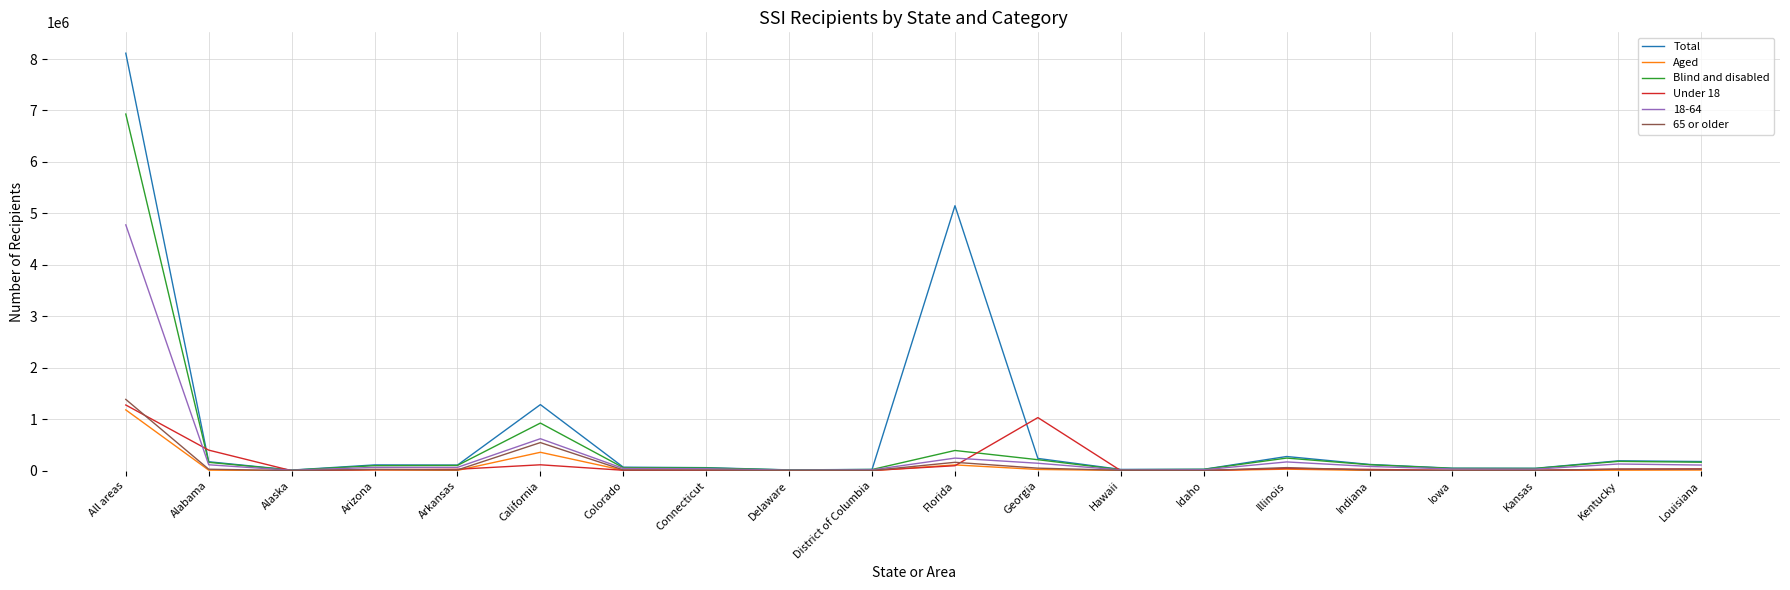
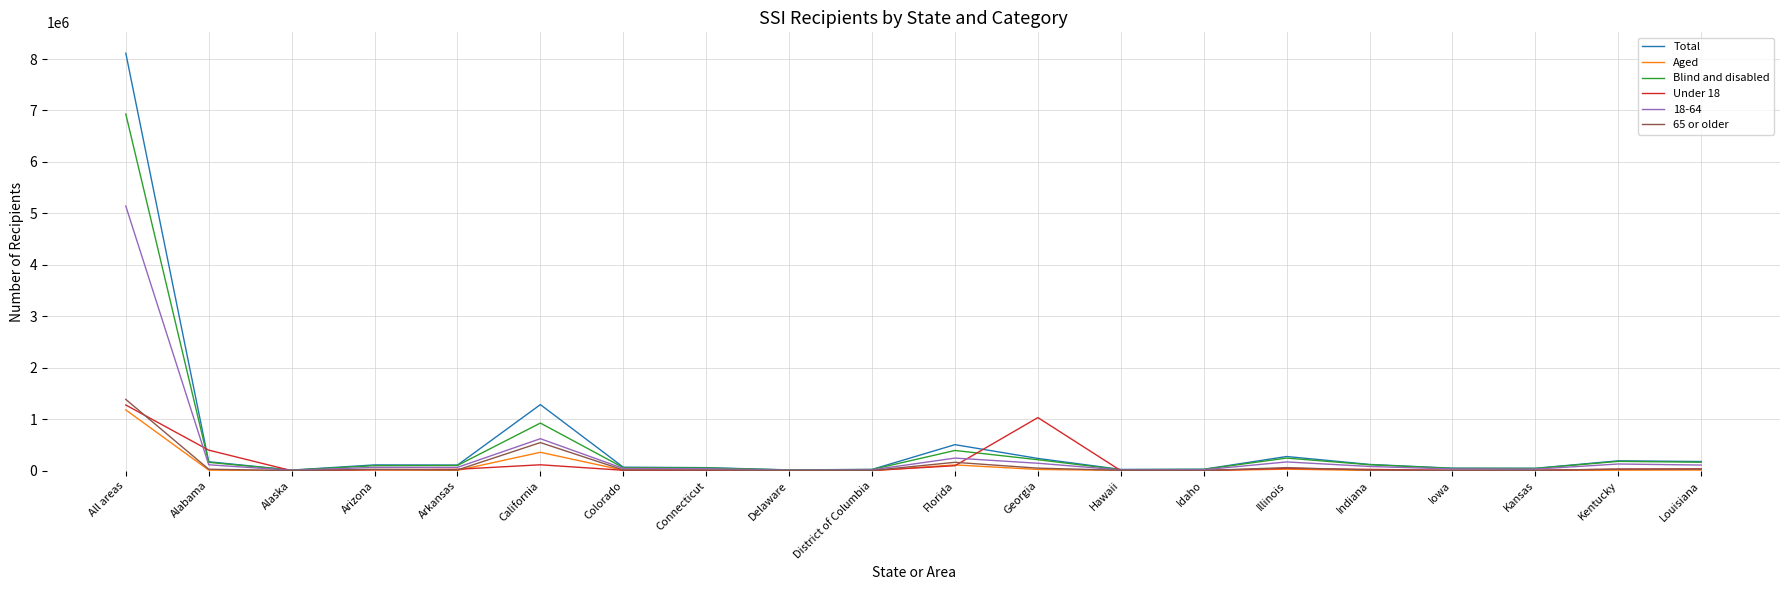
18-64, All areas: 4800000 -> 5100000
Total, Florida: 5100000 -> 500000
